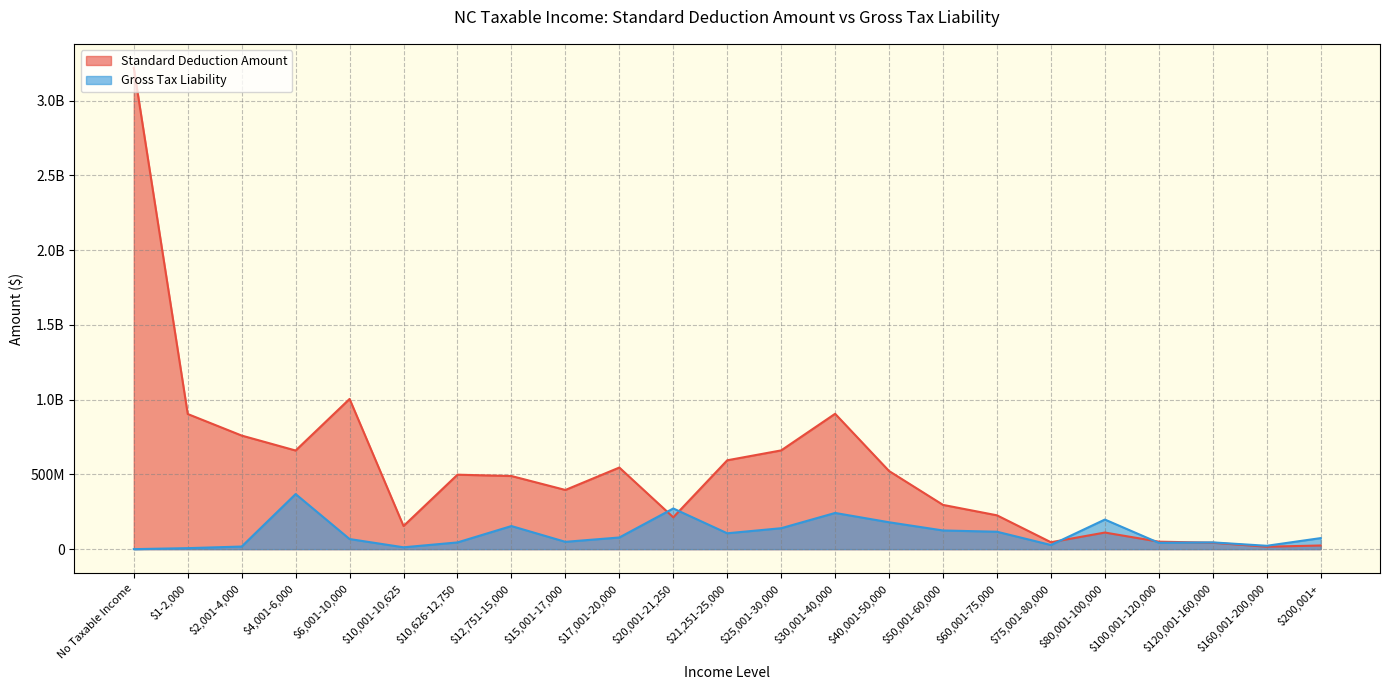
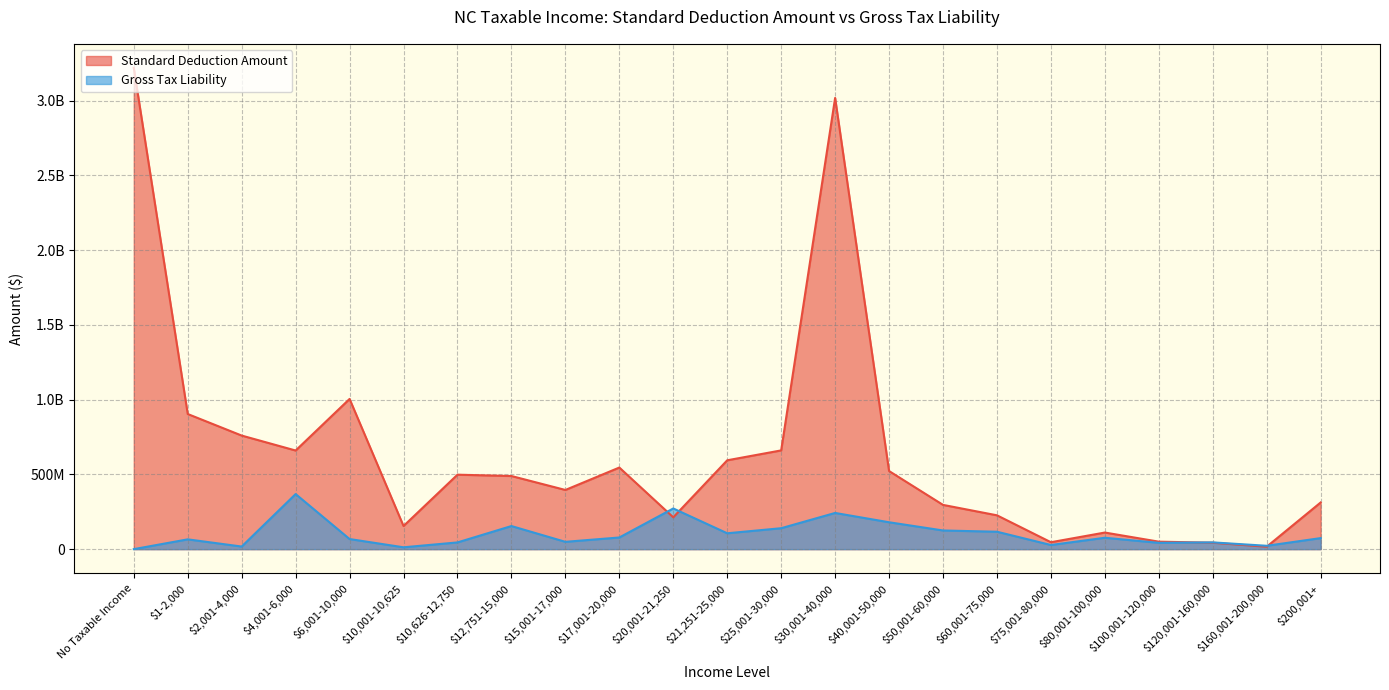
Gross Tax Liability, $1-2,000: 10000000 -> 70000000
Standard Deduction Amount, $30,001-40,000: 910000000 -> 3020000000
Gross Tax Liability, $80,001-100,000: 200000000 -> 80000000
Standard Deduction Amount, $200,001+: 20000000 -> 310000000
